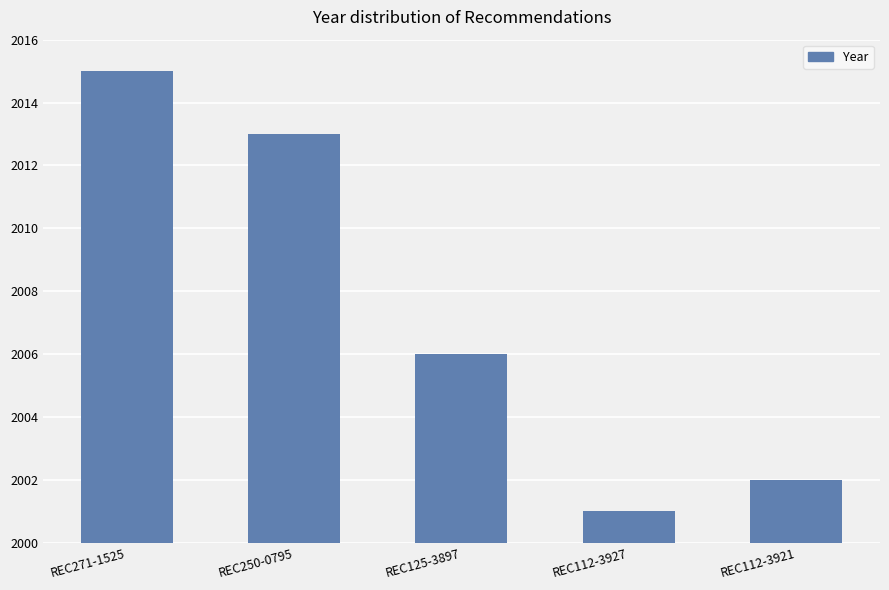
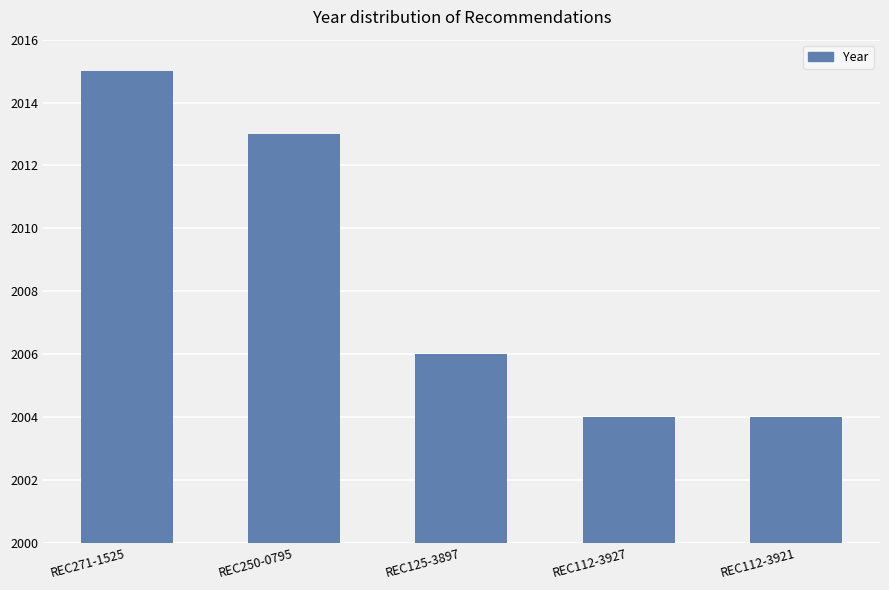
REC112-3927: 2001 -> 2004
REC112-3921: 2002 -> 2004
